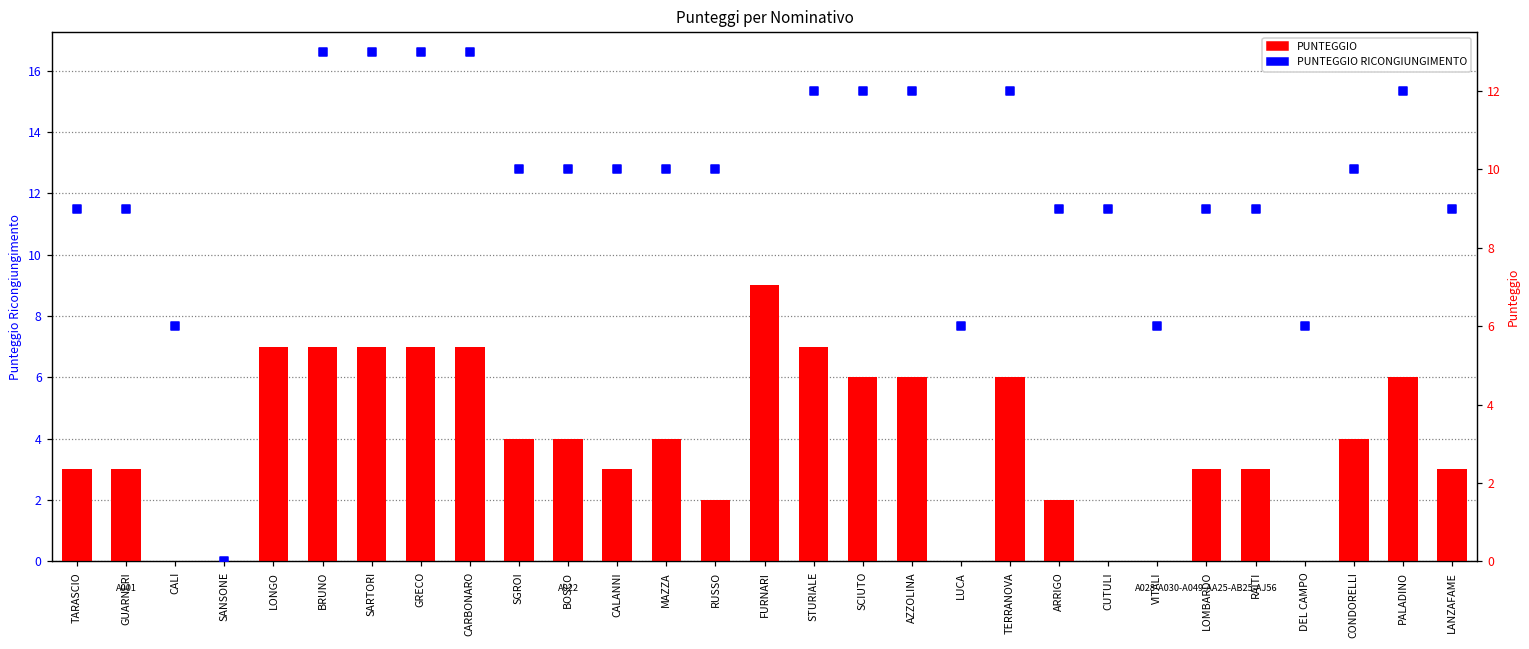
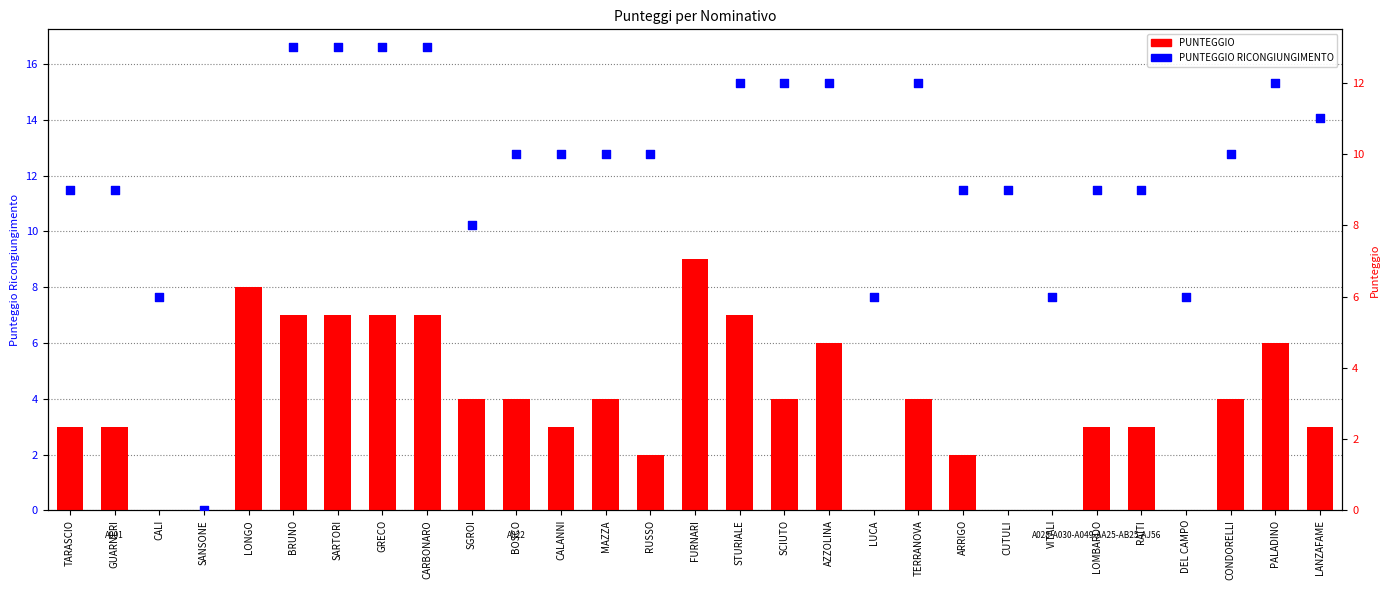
PUNTEGGIO, LONGO: 7 -> 8
PUNTEGGIO, SCIUTO: 6 -> 4
PUNTEGGIO, TERRANOVA: 6 -> 4
PUNTEGGIO RICONGIUNGIMENTO, SGROI: 10 -> 8
PUNTEGGIO RICONGIUNGIMENTO, LANZAFAME: 9 -> 11
